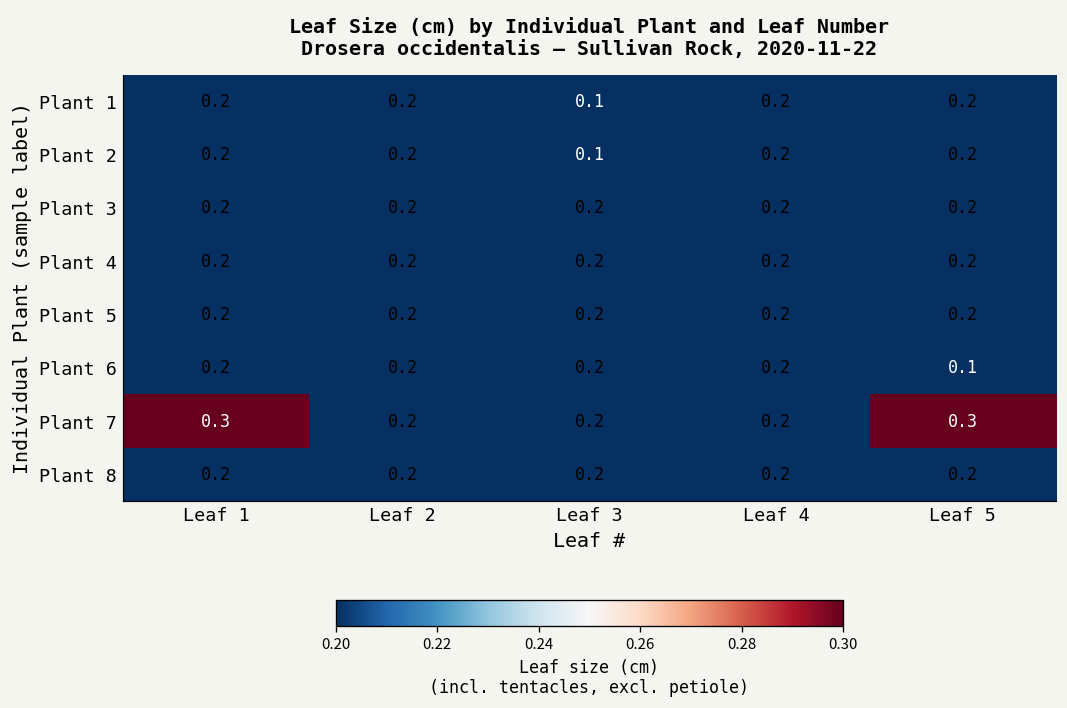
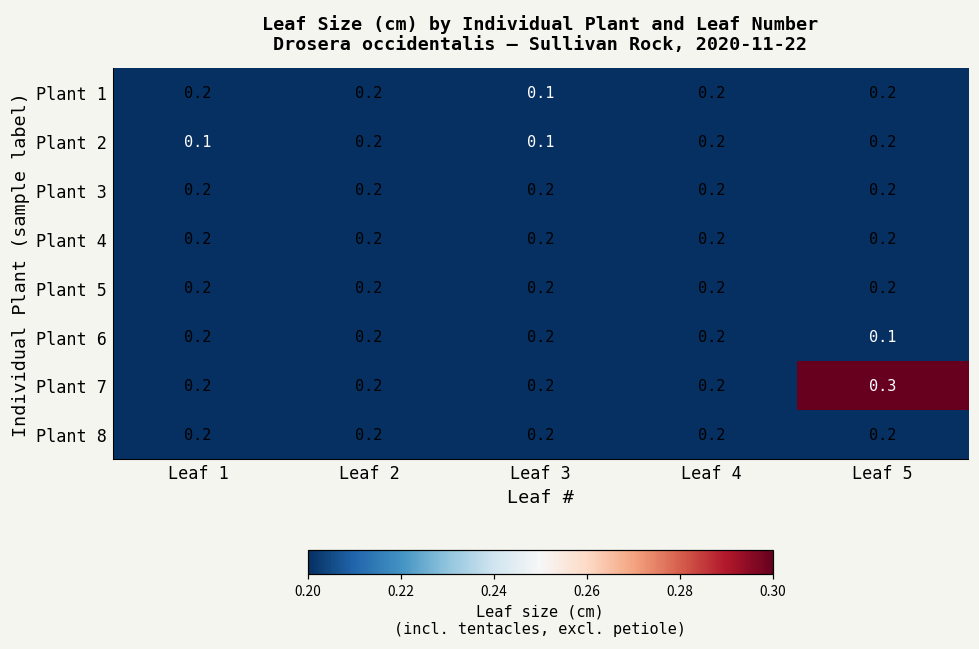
Plant 2, Leaf 1: 0.2 -> 0.1
Plant 7, Leaf 1: 0.3 -> 0.2
